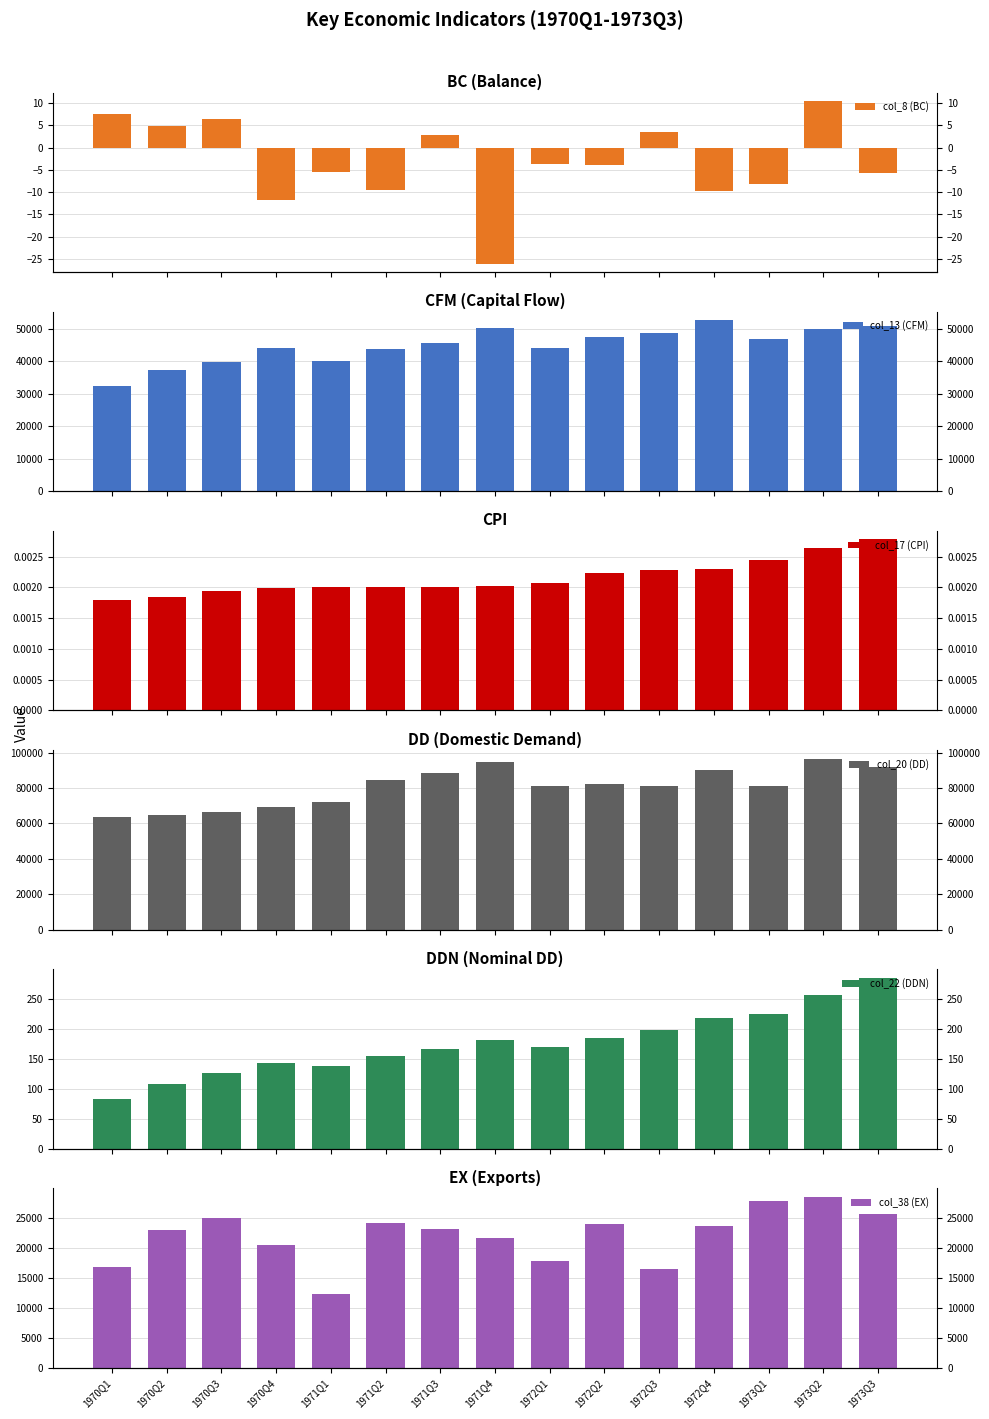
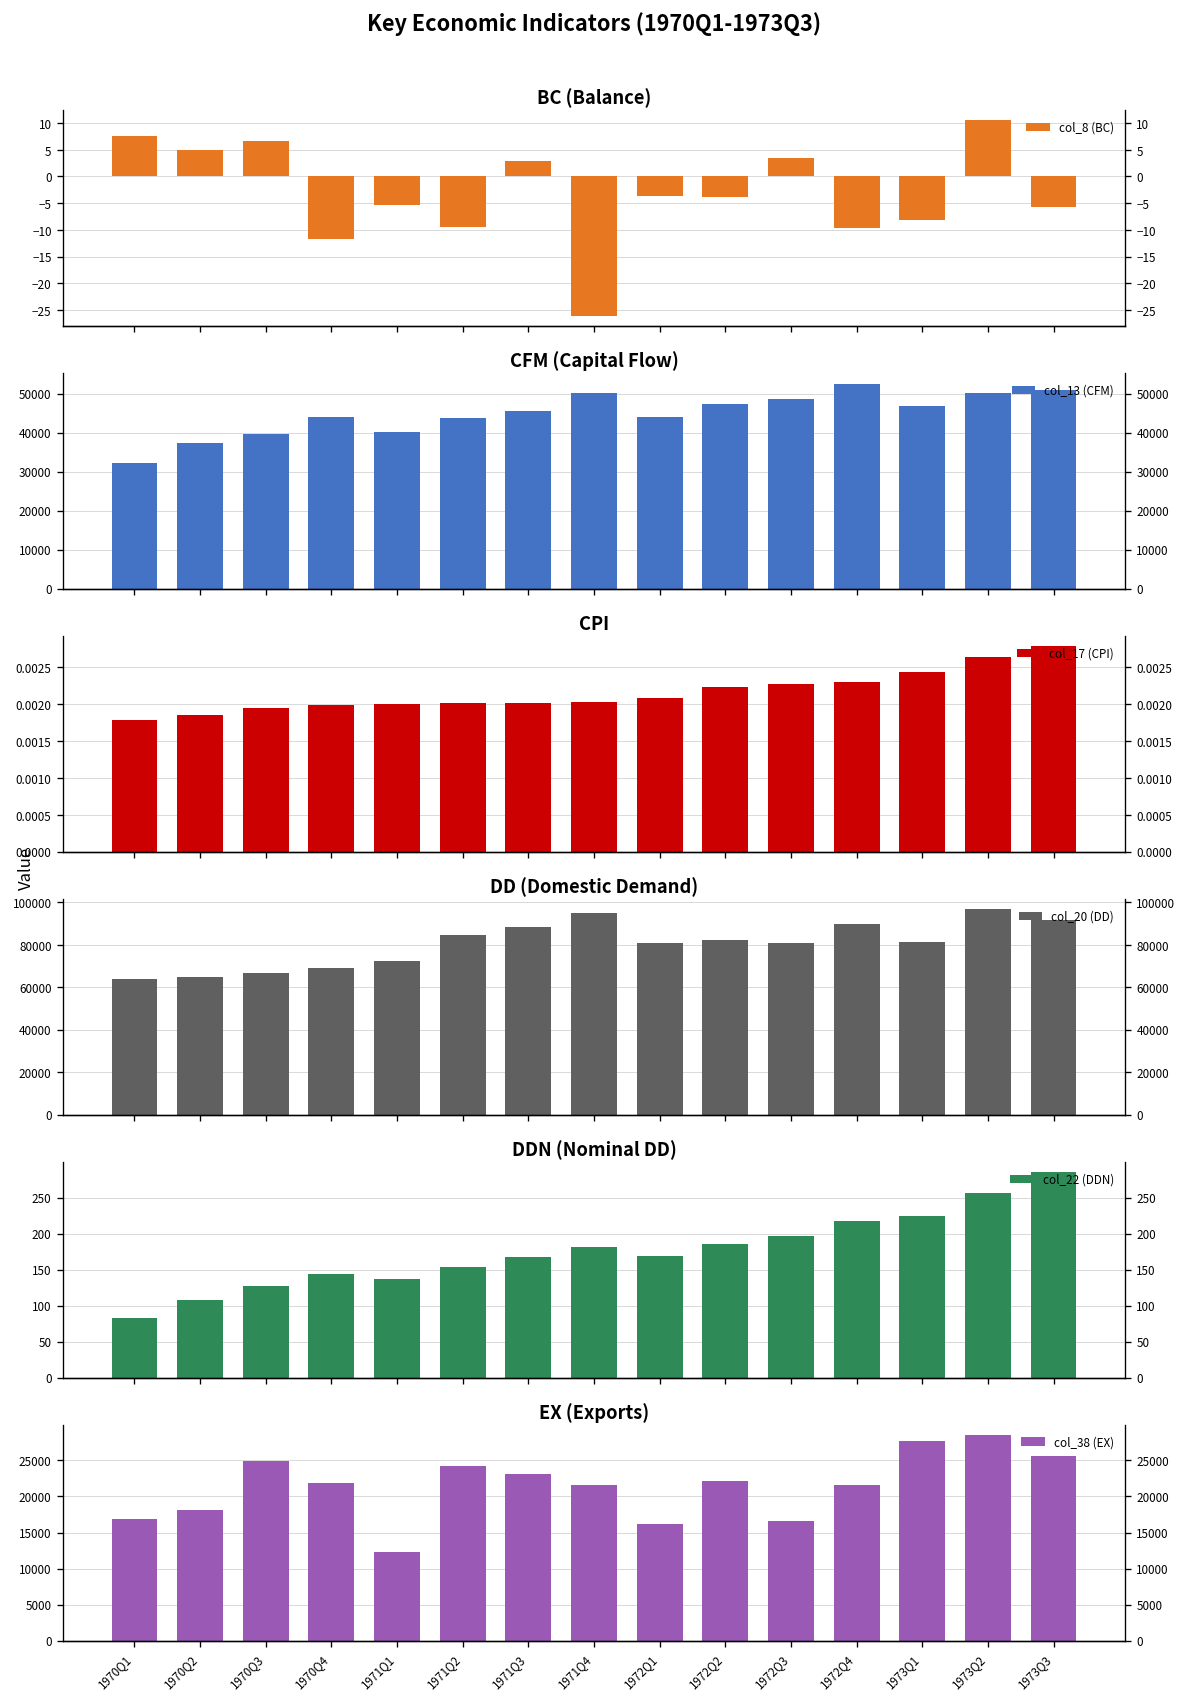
EX (Exports), 1970Q2: 23000 -> 18000
EX (Exports), 1970Q4: 20000 -> 22000
EX (Exports), 1972Q1: 18000 -> 16000
EX (Exports), 1972Q2: 24000 -> 22000
EX (Exports), 1972Q4: 24000 -> 22000
